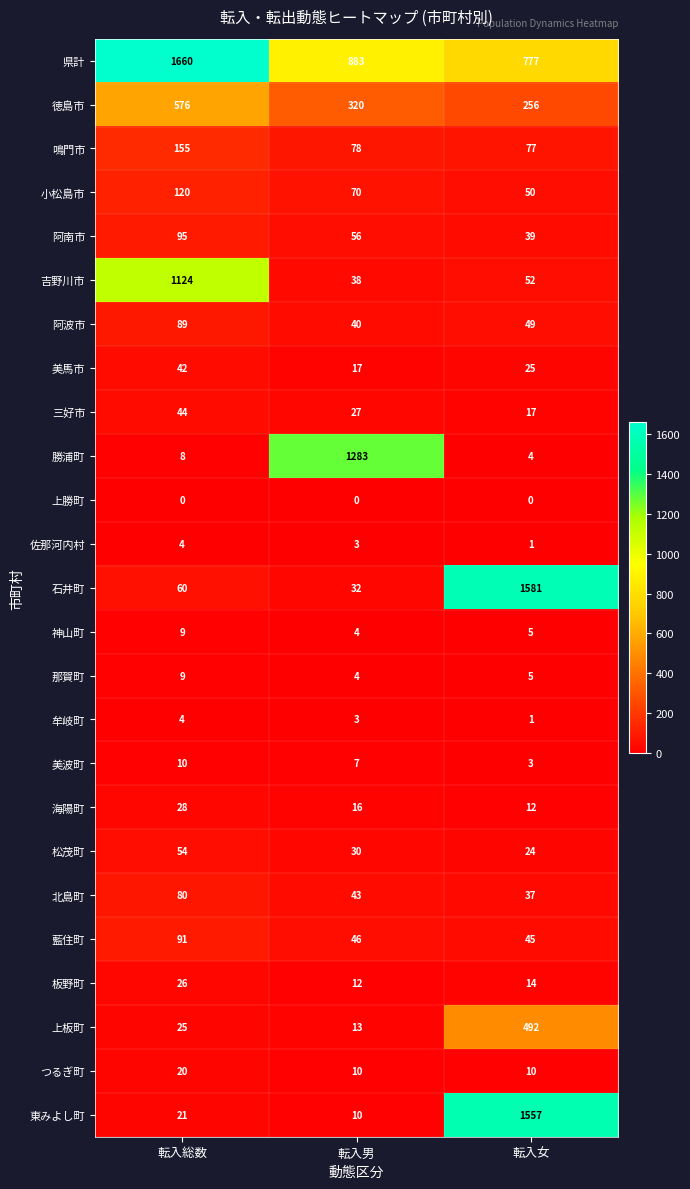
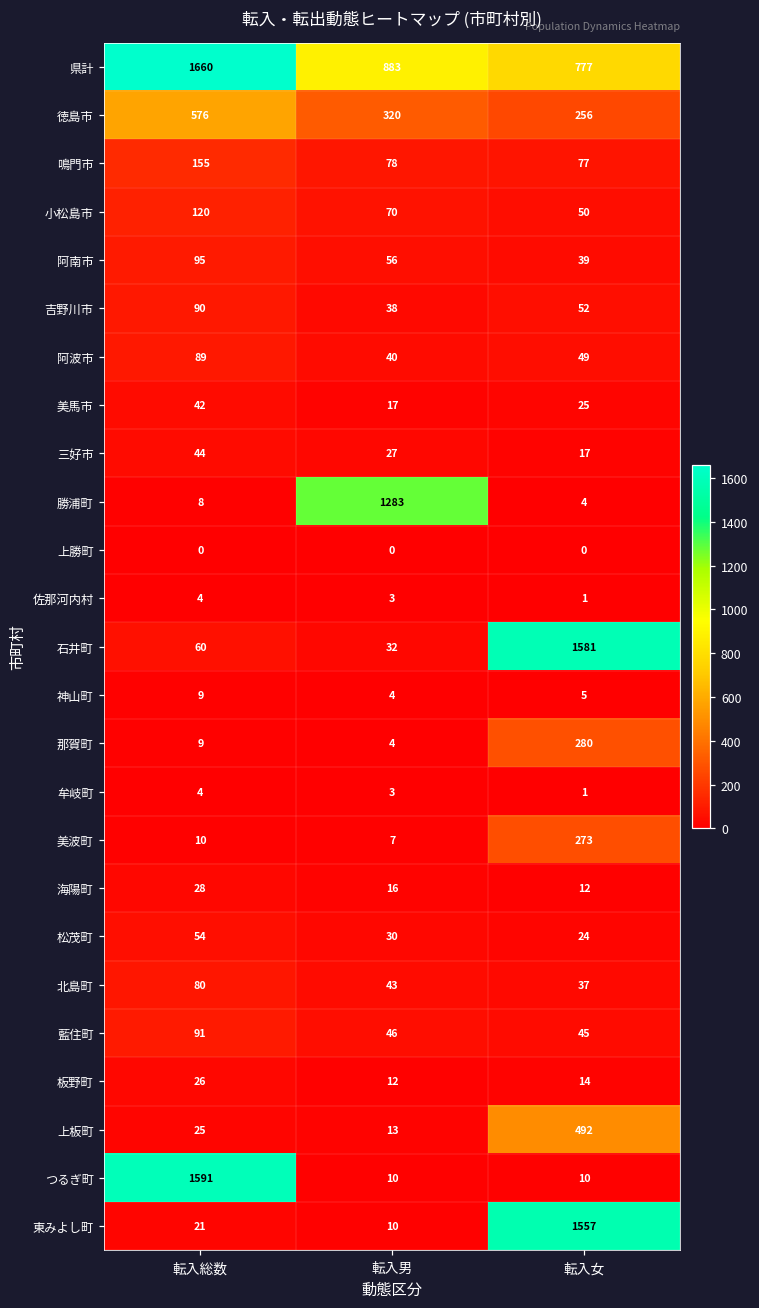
吉野川市, 転入総数: 1124 -> 90
那賀町, 転入女: 5 -> 280
美波町, 転入女: 3 -> 273
つるぎ町, 転入総数: 20 -> 1591
